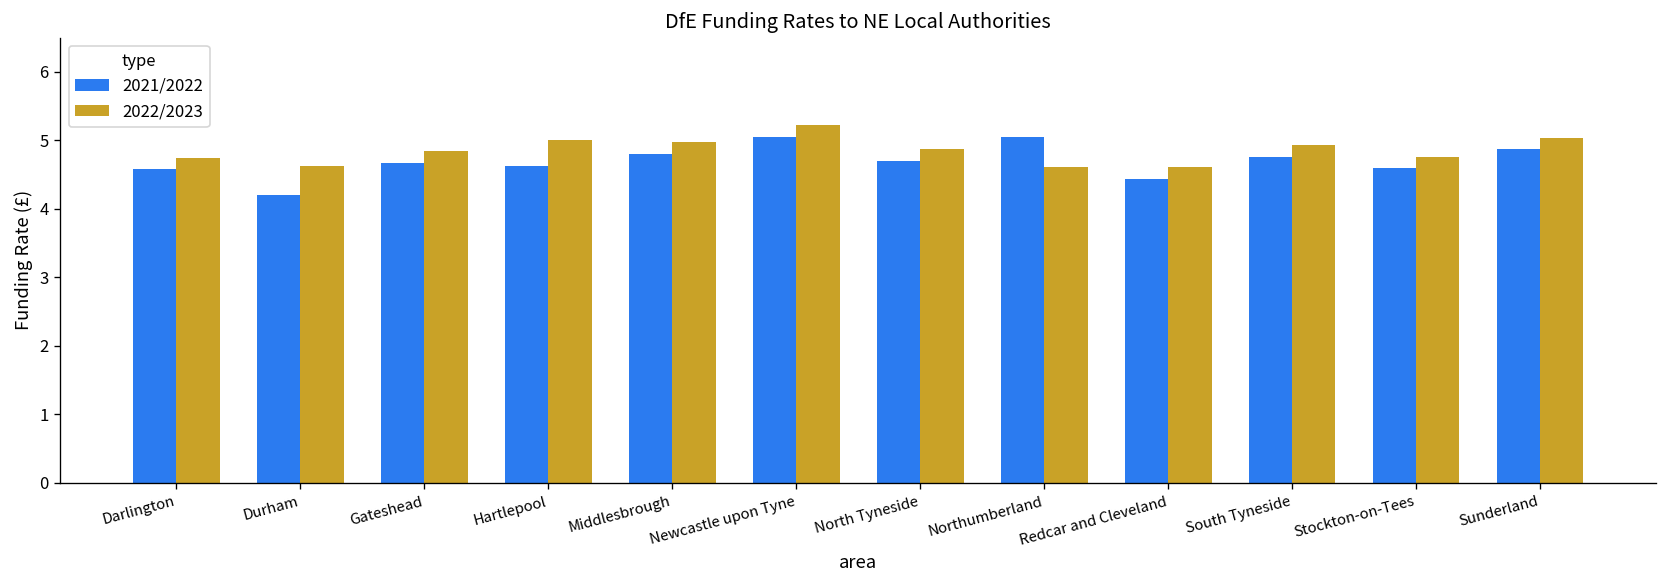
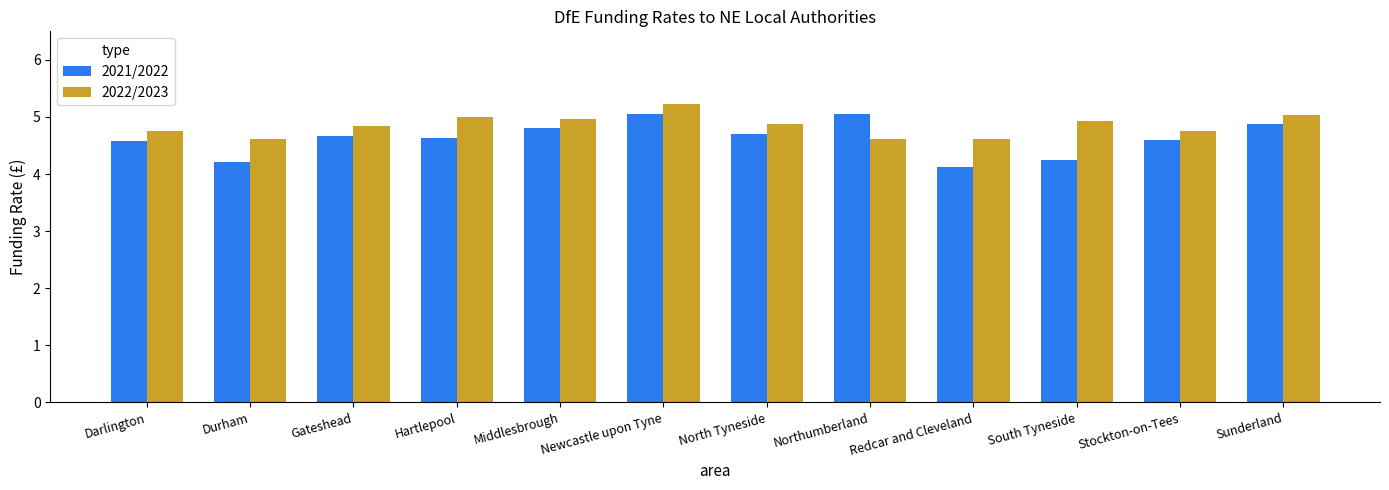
2021/2022, Redcar and Cleveland: 4.4 -> 4.1
2021/2022, South Tyneside: 4.8 -> 4.2
